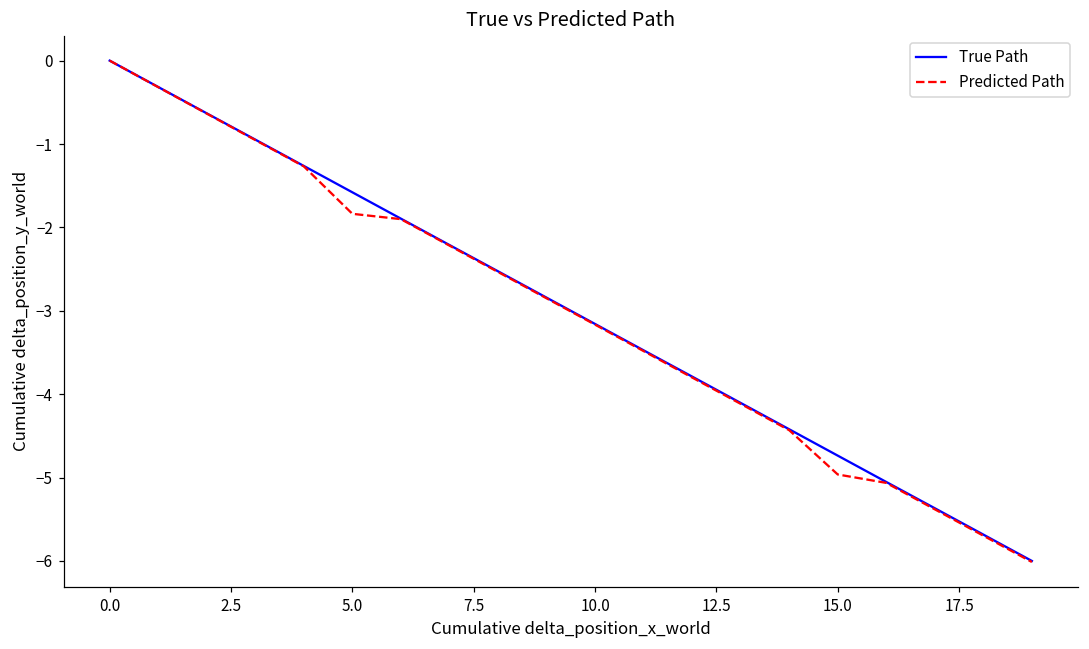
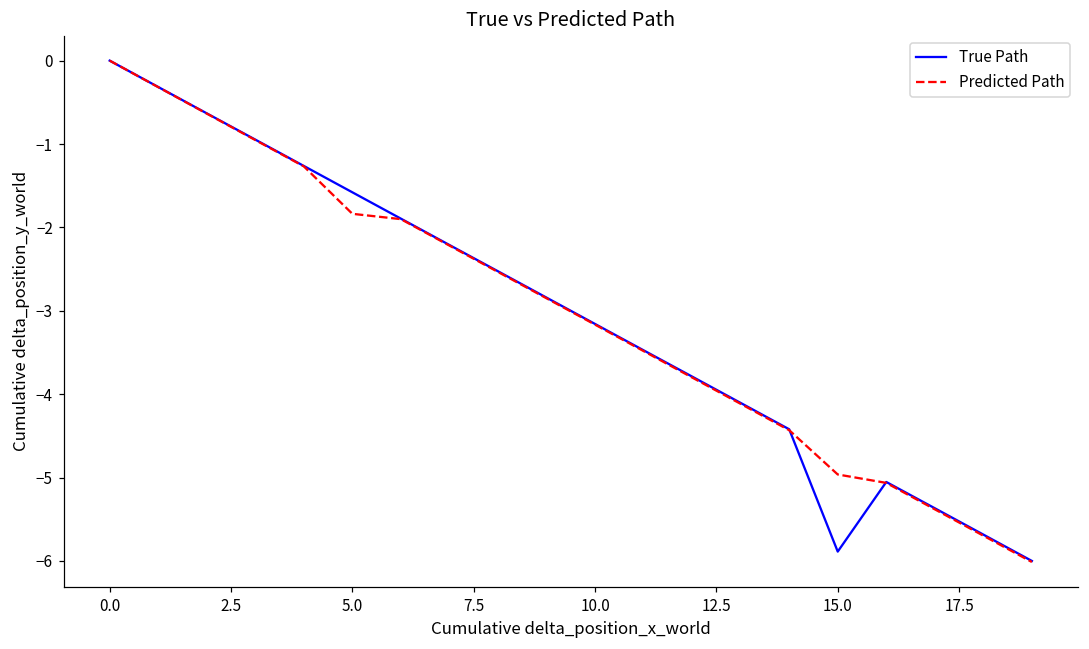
True Path, 15.0: -4.7 -> -5.9
